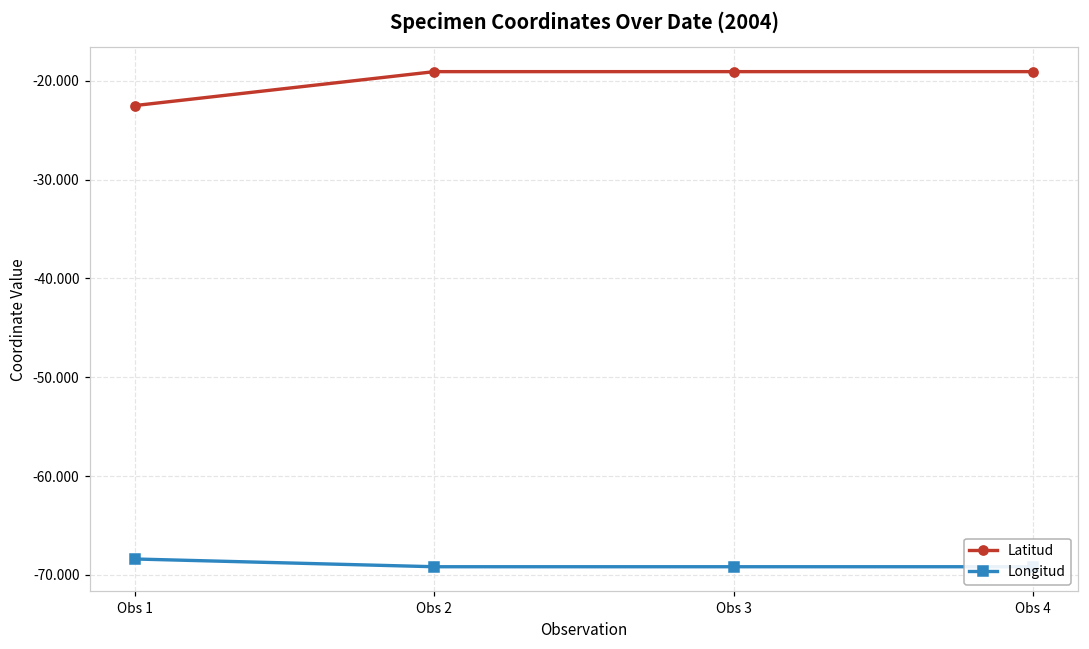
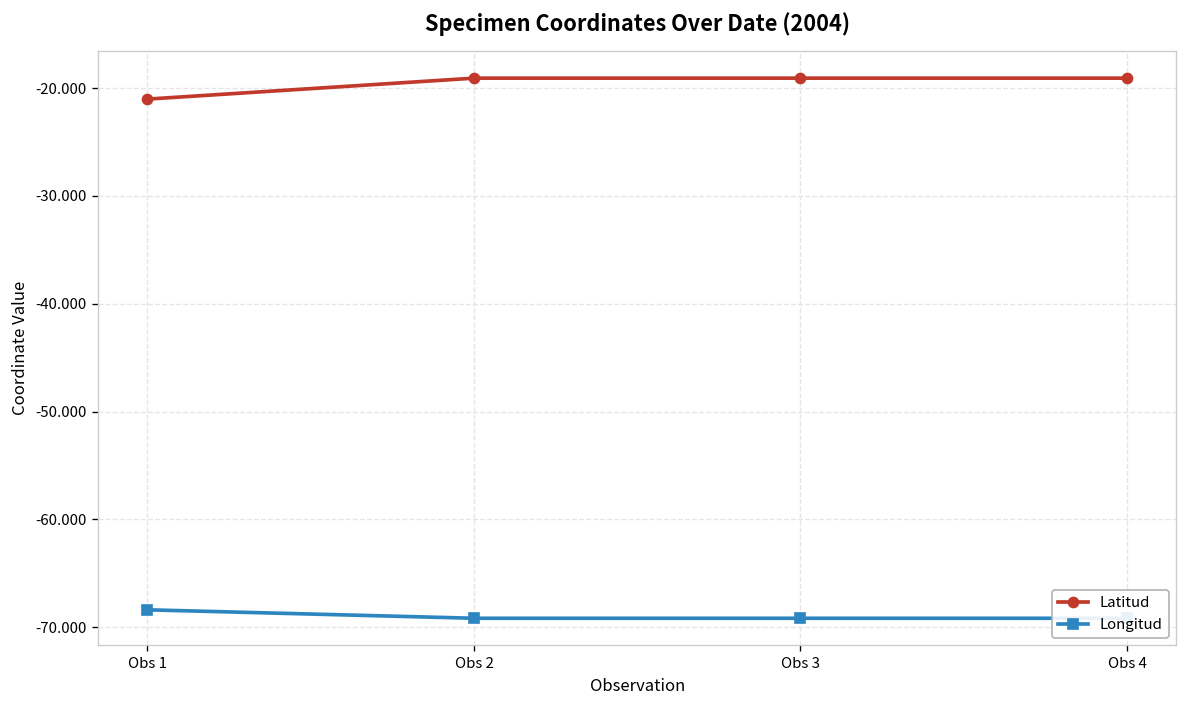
Latitud, Obs 1: -23 -> -21
